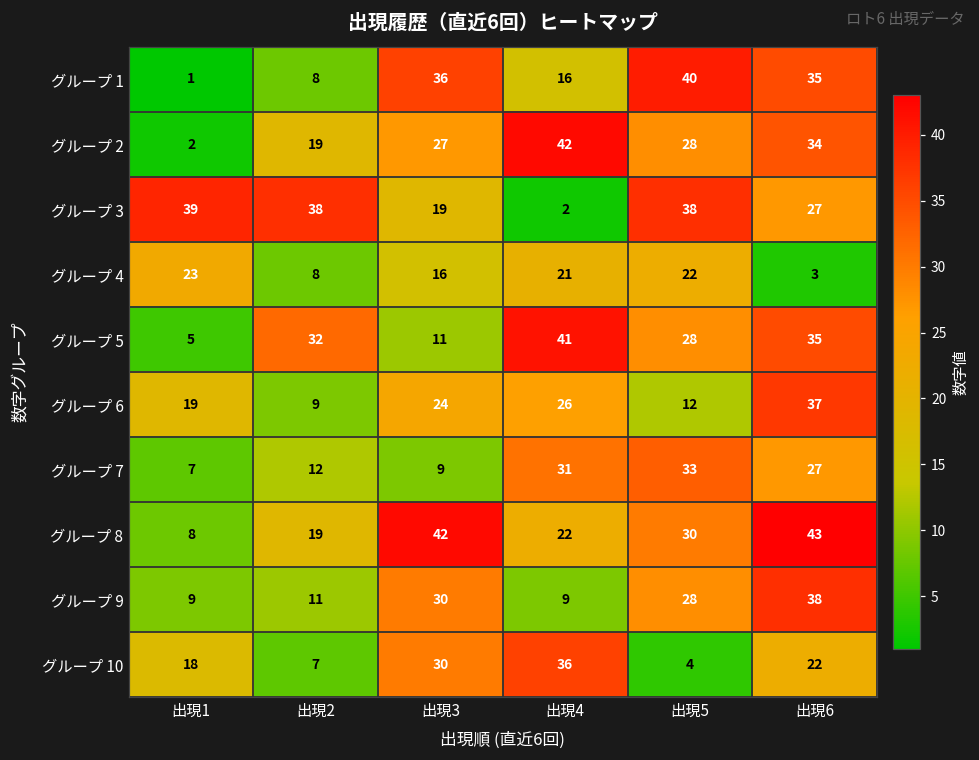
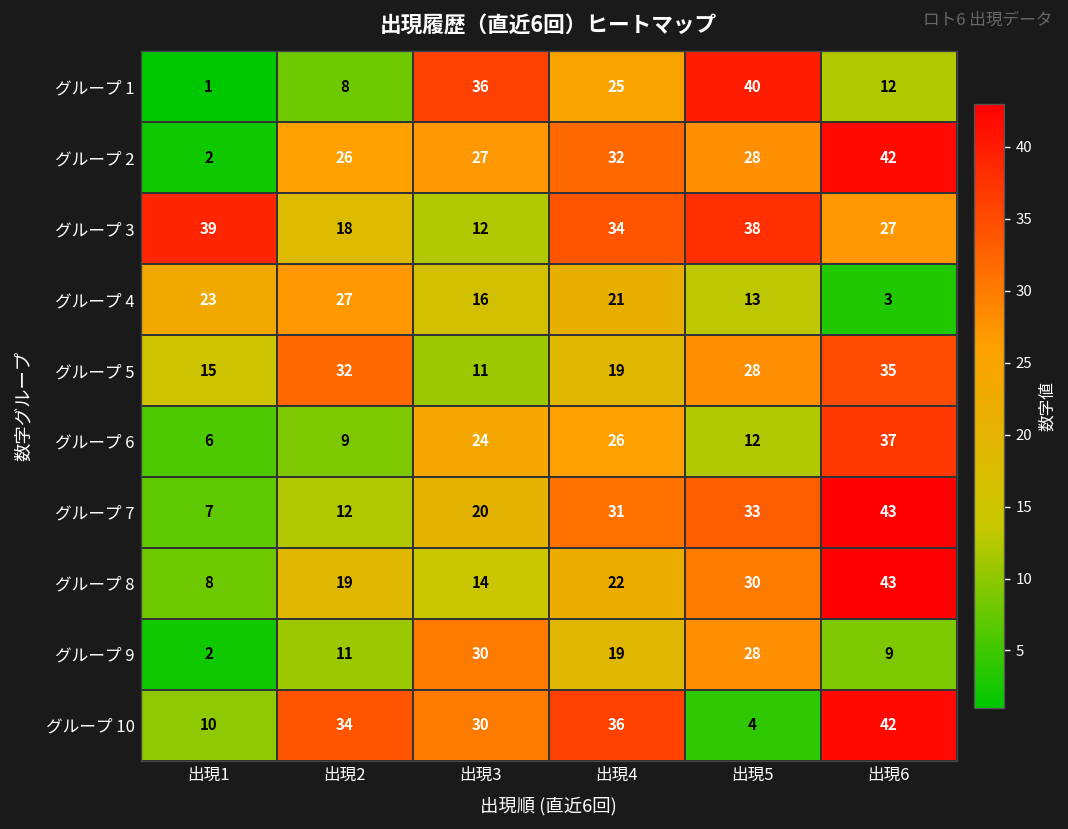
グループ 1, 出現4: 16 -> 25
グループ 1, 出現6: 35 -> 12
グループ 2, 出現2: 19 -> 26
グループ 2, 出現4: 42 -> 32
グループ 2, 出現6: 34 -> 42
グループ 3, 出現2: 38 -> 18
グループ 3, 出現3: 19 -> 12
グループ 3, 出現4: 2 -> 34
グループ 4, 出現2: 8 -> 27
グループ 4, 出現5: 22 -> 13
グループ 5, 出現1: 5 -> 15
グループ 5, 出現4: 41 -> 19
グループ 6, 出現1: 19 -> 6
グループ 7, 出現3: 9 -> 20
グループ 7, 出現6: 27 -> 43
グループ 8, 出現3: 42 -> 14
グループ 9, 出現1: 9 -> 2
グループ 9, 出現4: 9 -> 19
グループ 9, 出現6: 38 -> 9
グループ 10, 出現1: 18 -> 10
グループ 10, 出現2: 7 -> 34
グループ 10, 出現6: 22 -> 42
